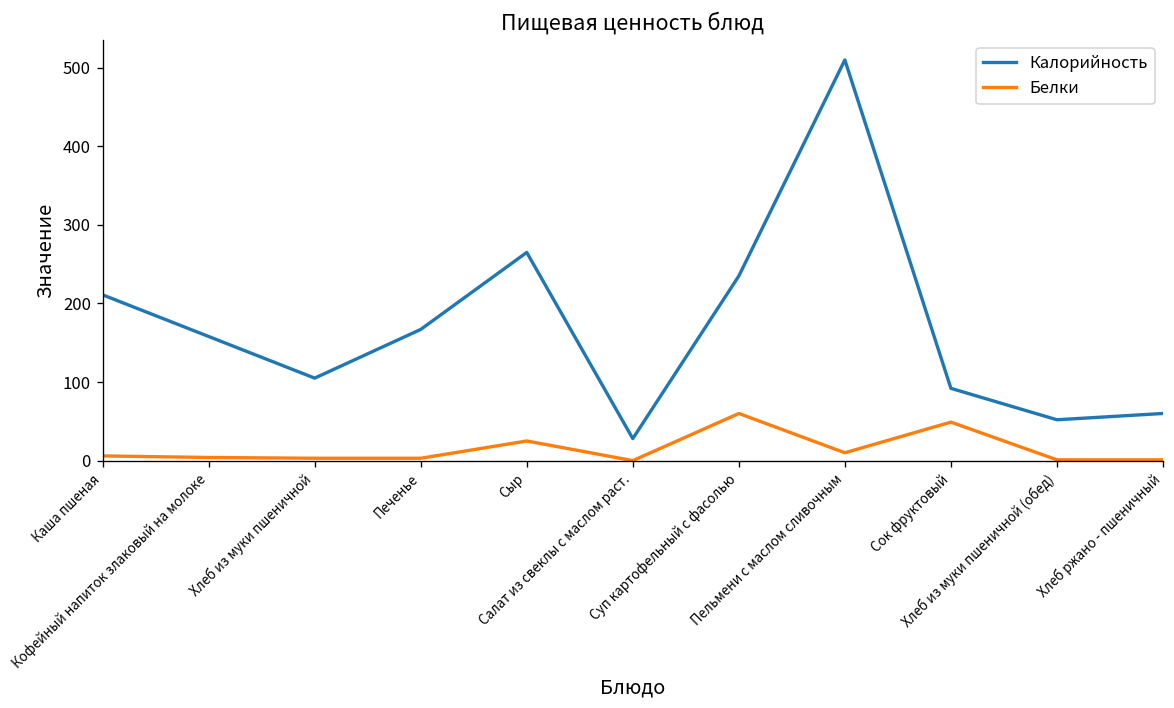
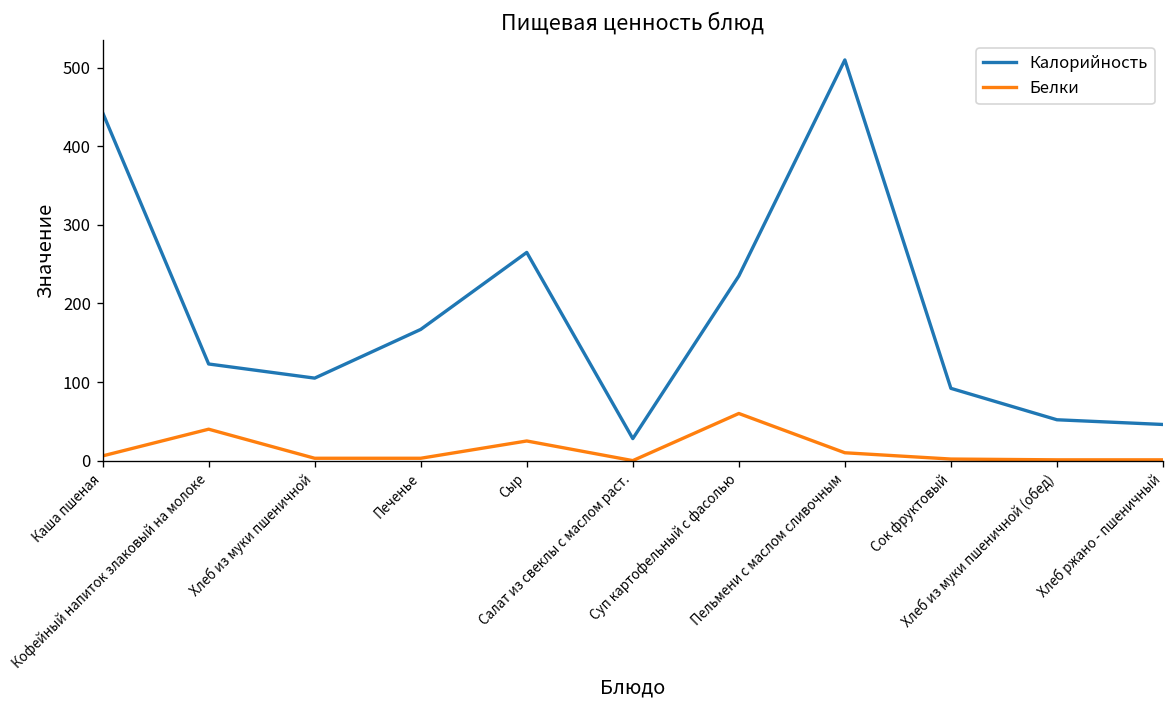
Калорийность, Каша пшеная: 210 -> 440
Калорийность, Кофейный напиток злаковый на молоке: 160 -> 120
Белки, Кофейный напиток злаковый на молоке: 0 -> 40
Белки, Сок фруктовый: 50 -> 0
Калорийность, Хлеб ржано - пшеничный: 60 -> 50
